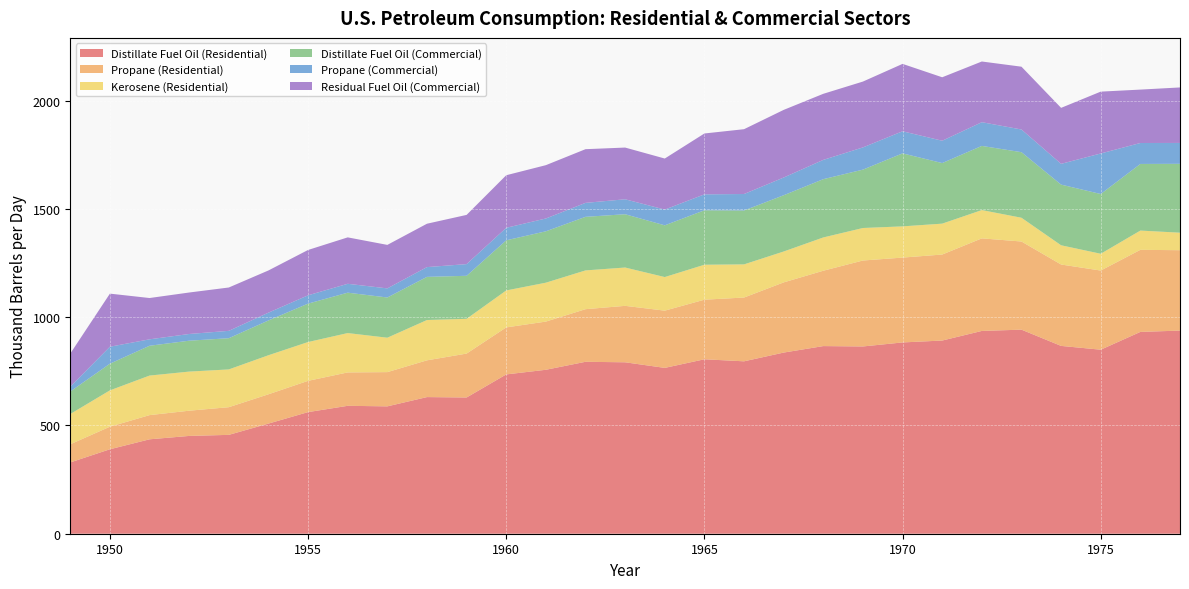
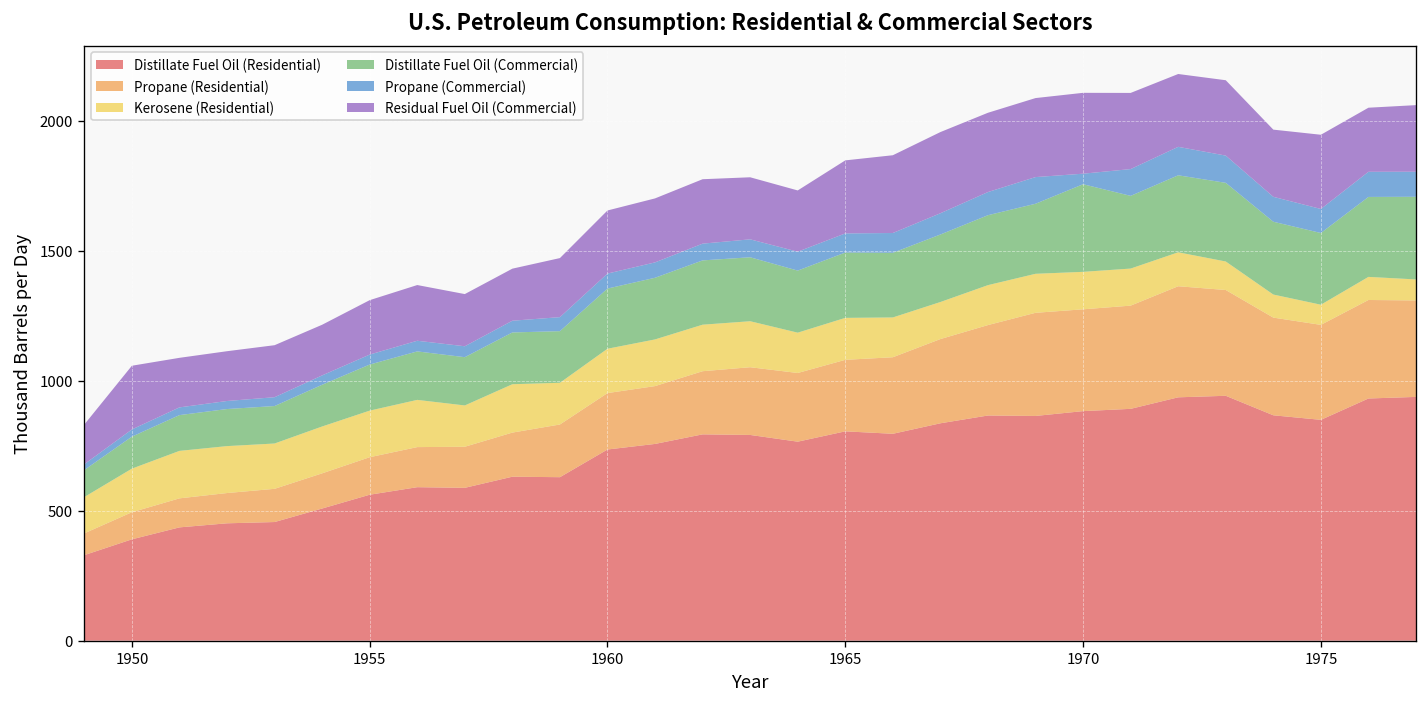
Propane (Commercial), 1950: 80 -> 30
Propane (Commercial), 1970: 100 -> 40
Propane (Commercial), 1975: 190 -> 90
